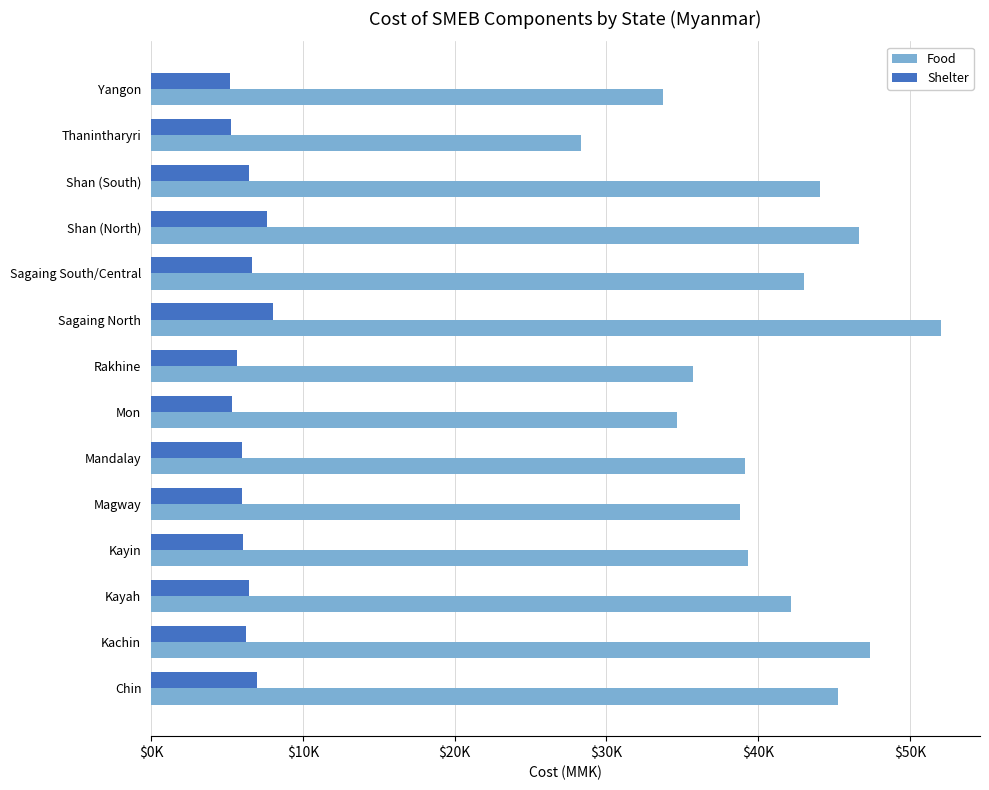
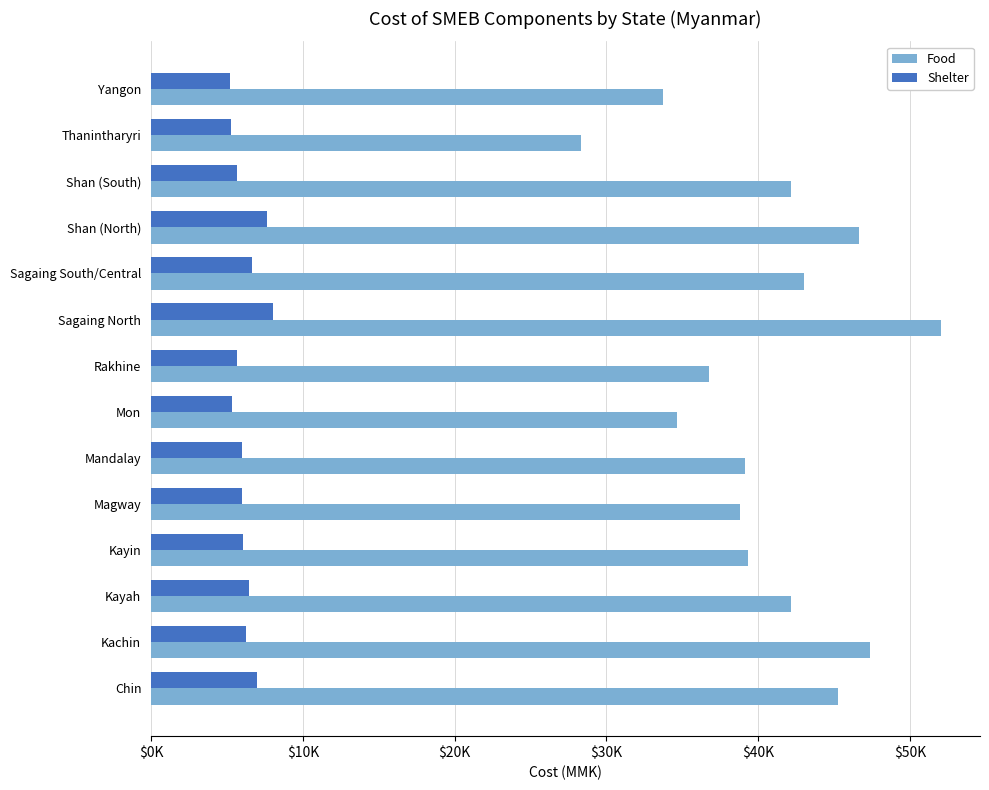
Shelter, Shan (South): $6500 -> $5600
Food, Shan (South): $44100 -> $42100
Food, Rakhine: $35700 -> $36700
